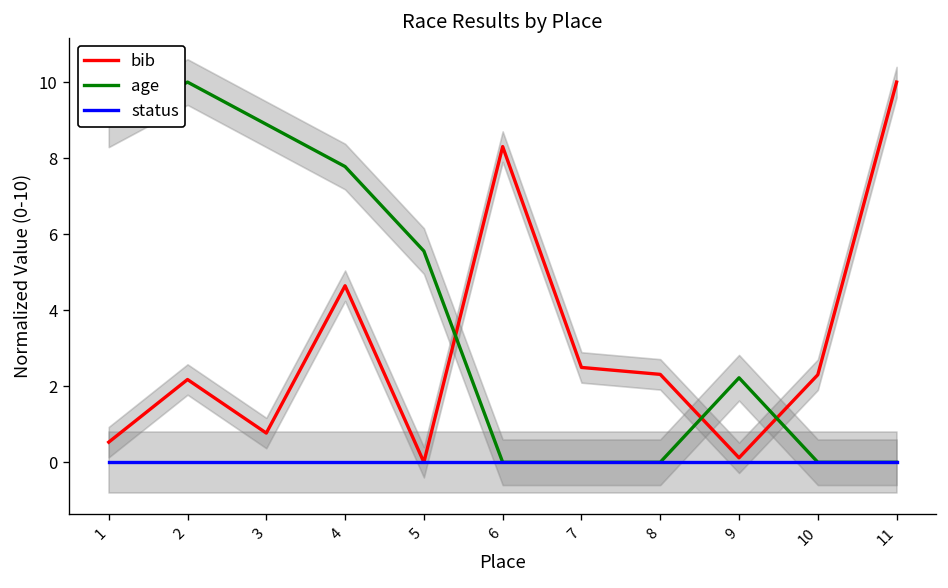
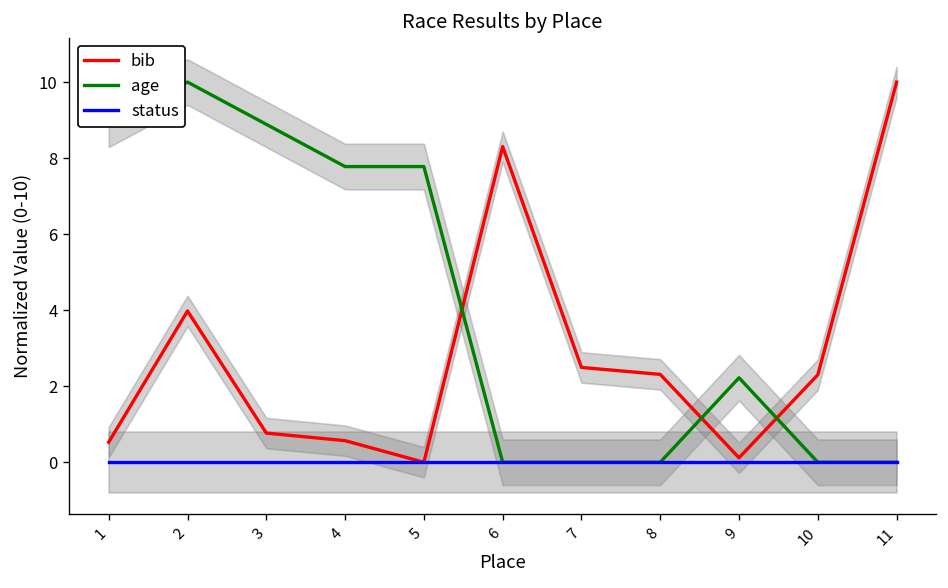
bib, 2: 2.2 -> 4.0
bib, 4: 4.6 -> 0.6
age, 5: 5.6 -> 7.8
